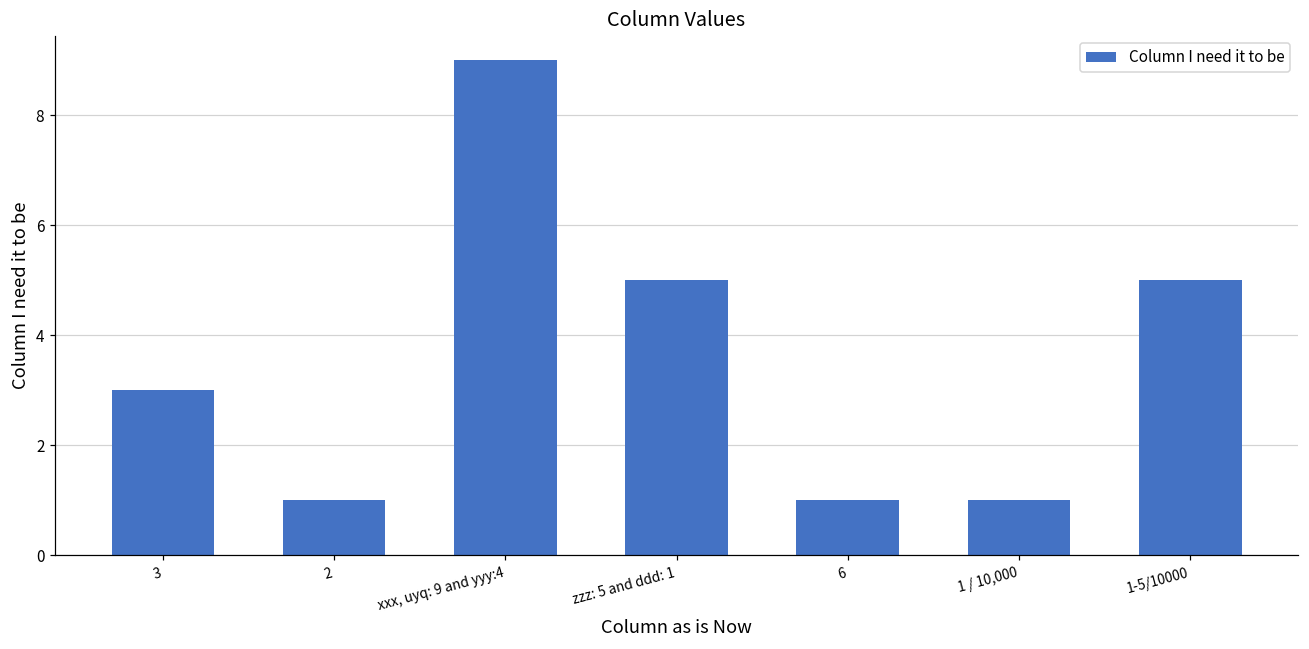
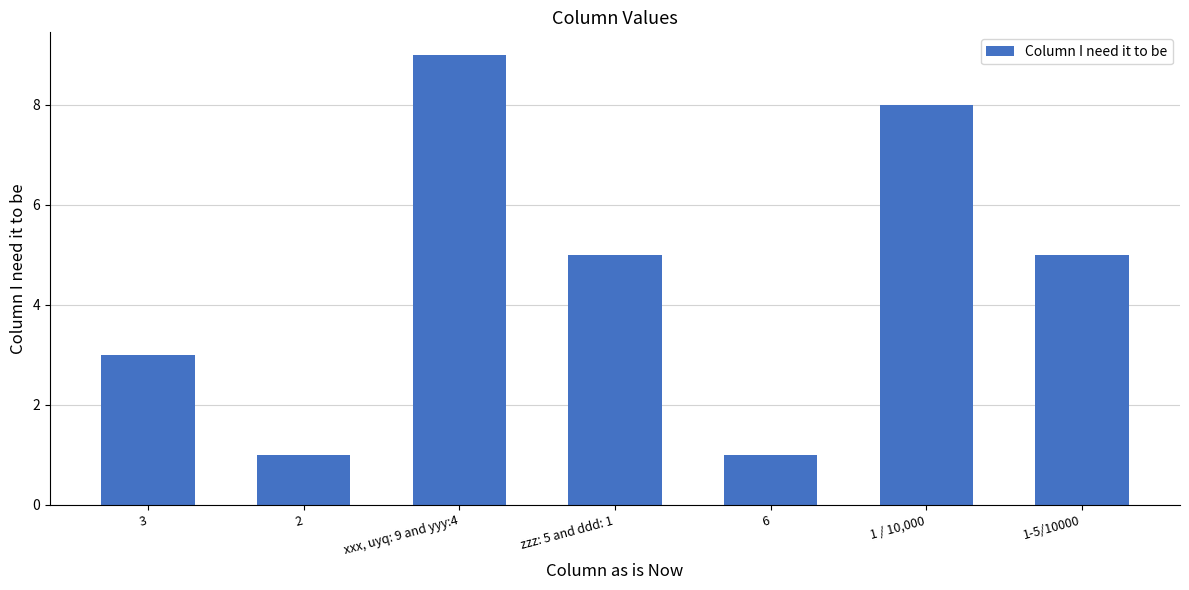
1 / 10,000: 1 -> 8
